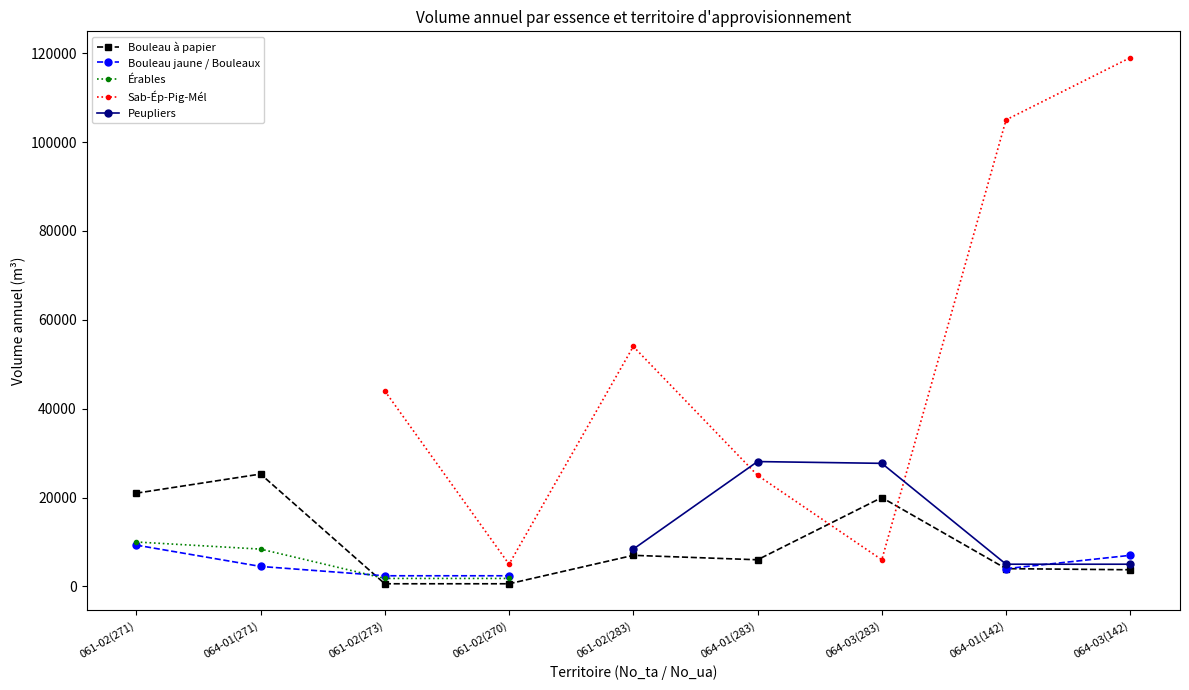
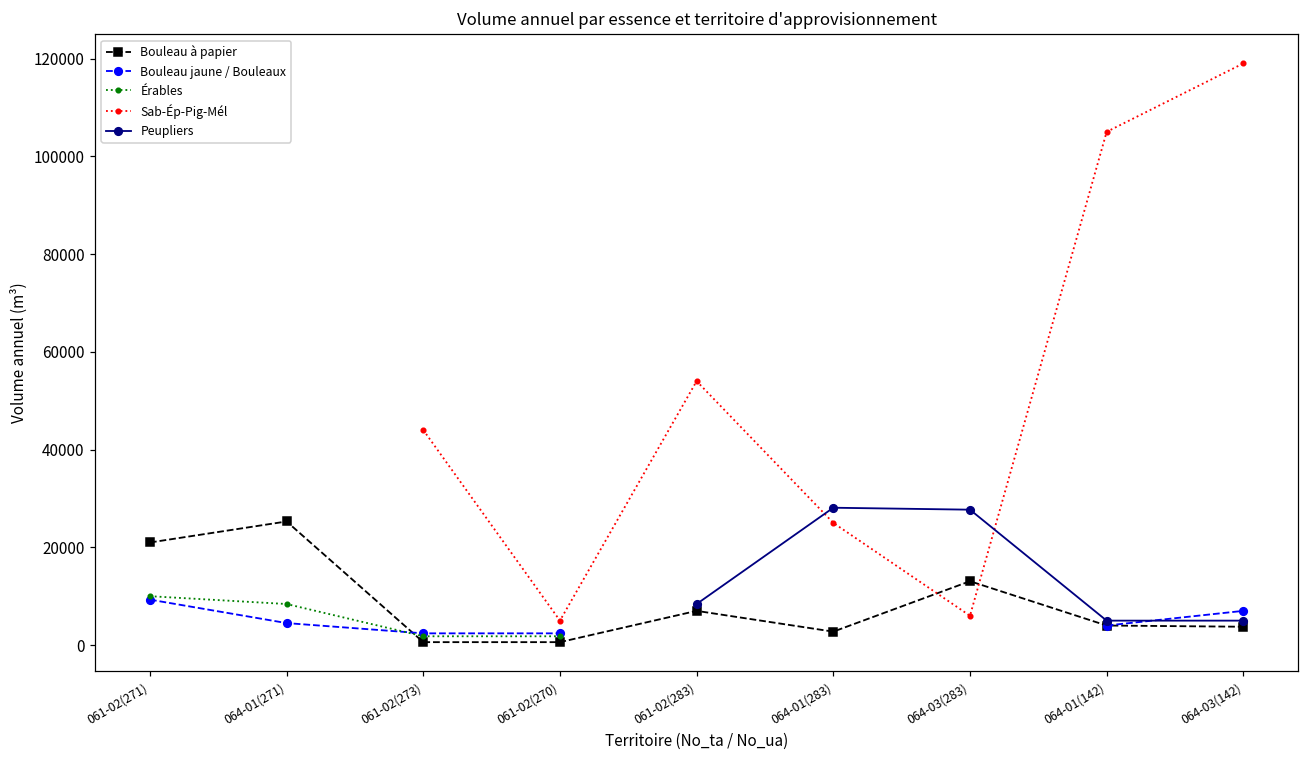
Bouleau à papier, 064-01(283): 6000 -> 3000
Bouleau à papier, 064-03(283): 20000 -> 13000
